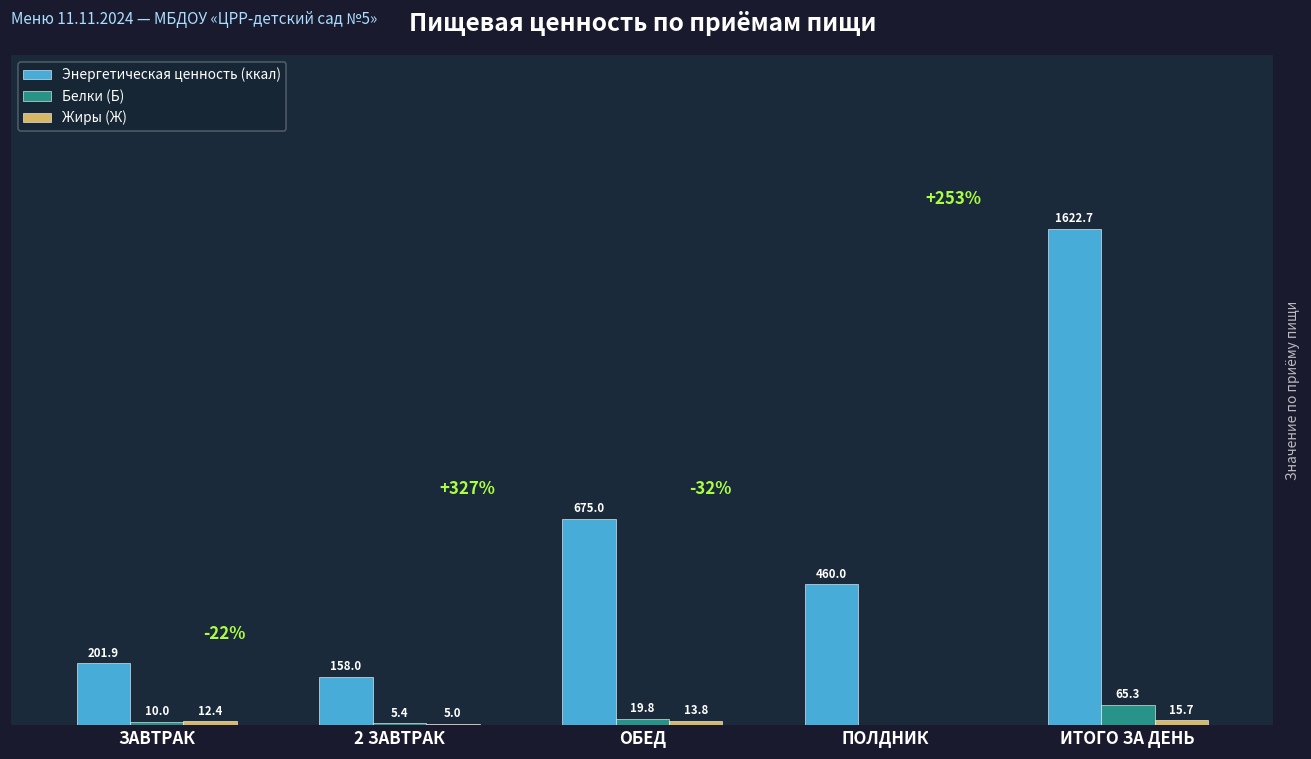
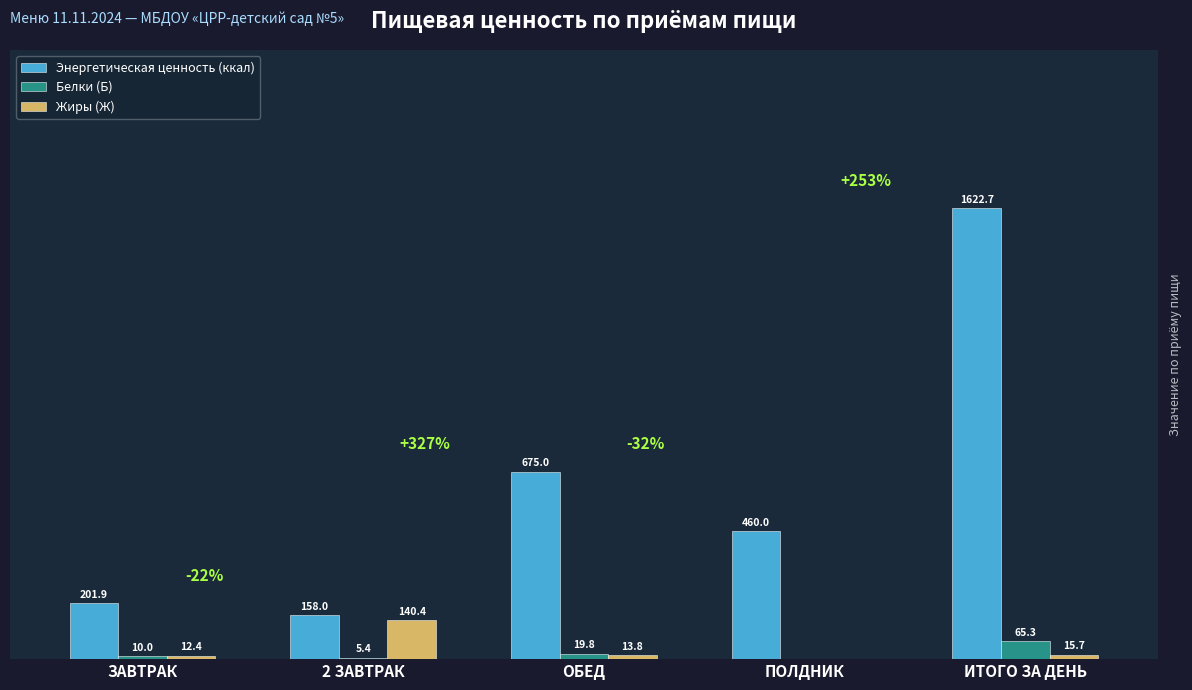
Жиры (Ж), 2 ЗАВТРАК: 5.0 -> 140.4
